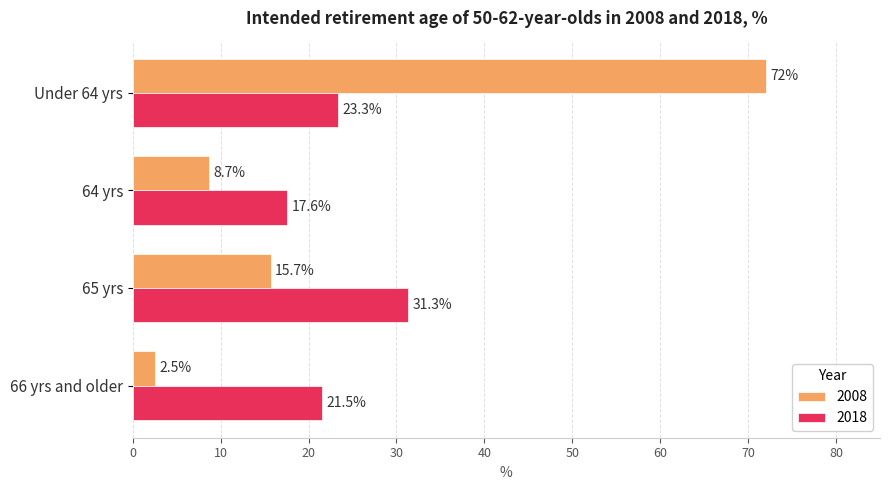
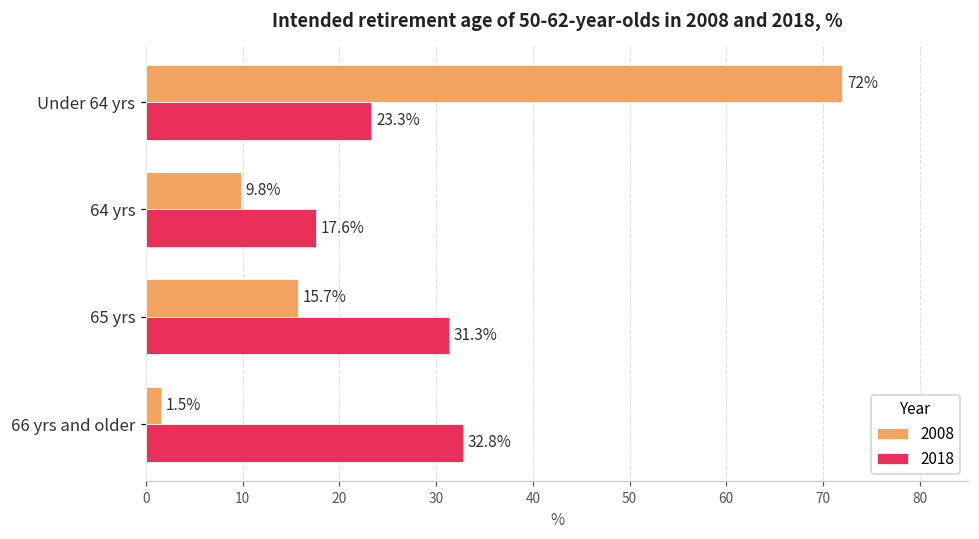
2008, 64 yrs: 8.7% -> 9.8%
2008, 66 yrs and older: 2.5% -> 1.5%
2018, 66 yrs and older: 21.5% -> 32.8%
